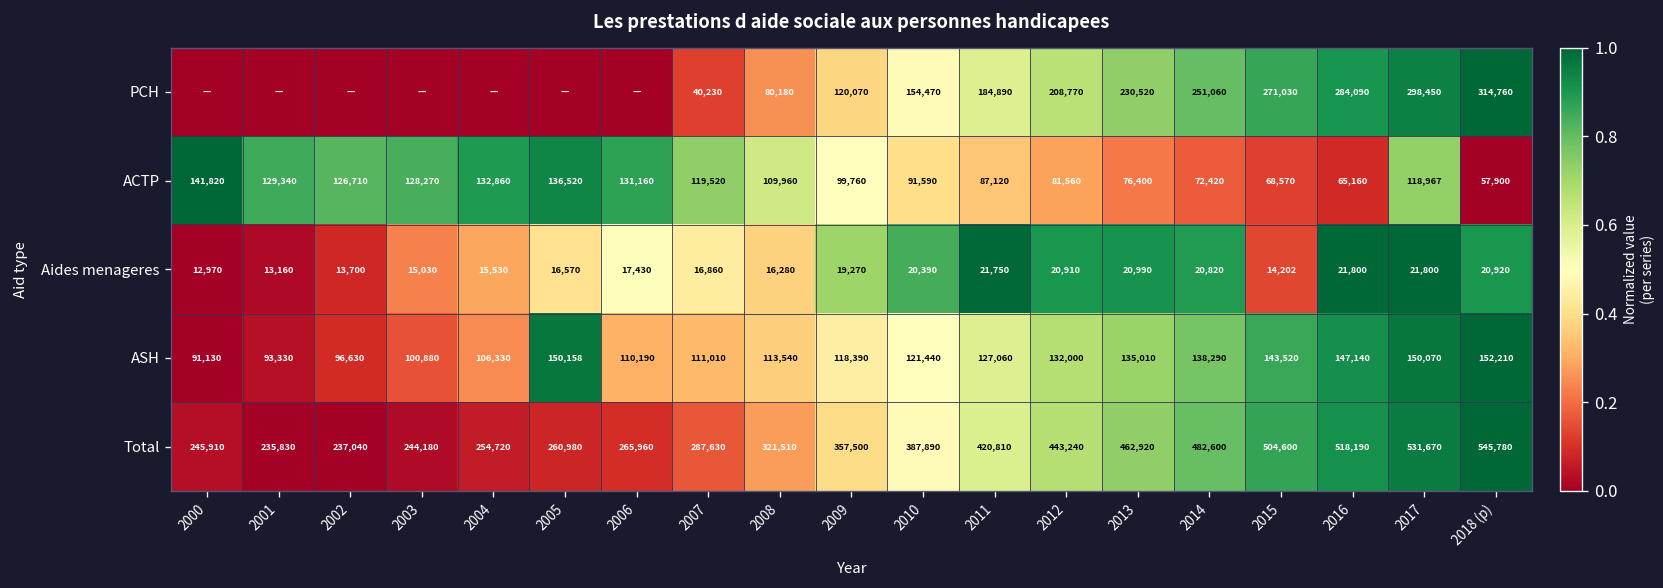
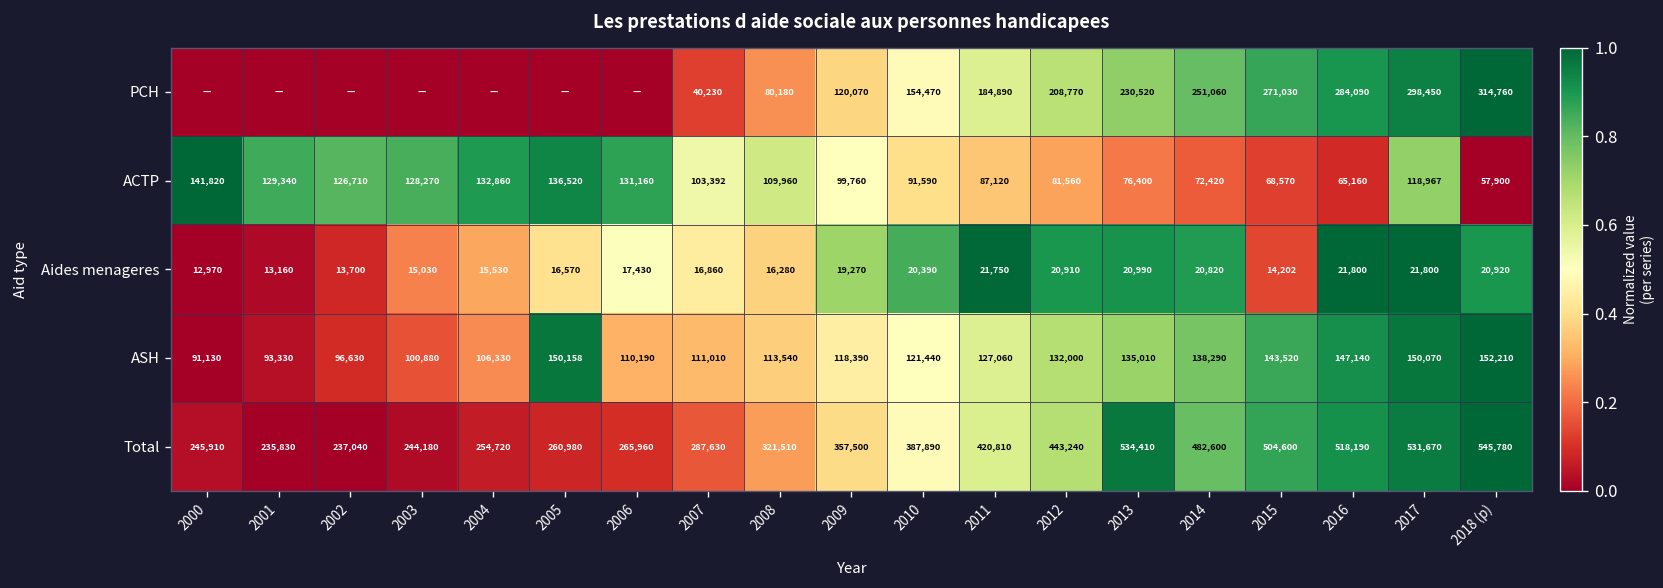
ACTP, 2007: 119,520 -> 103,392
Total, 2013: 462,920 -> 534,410
